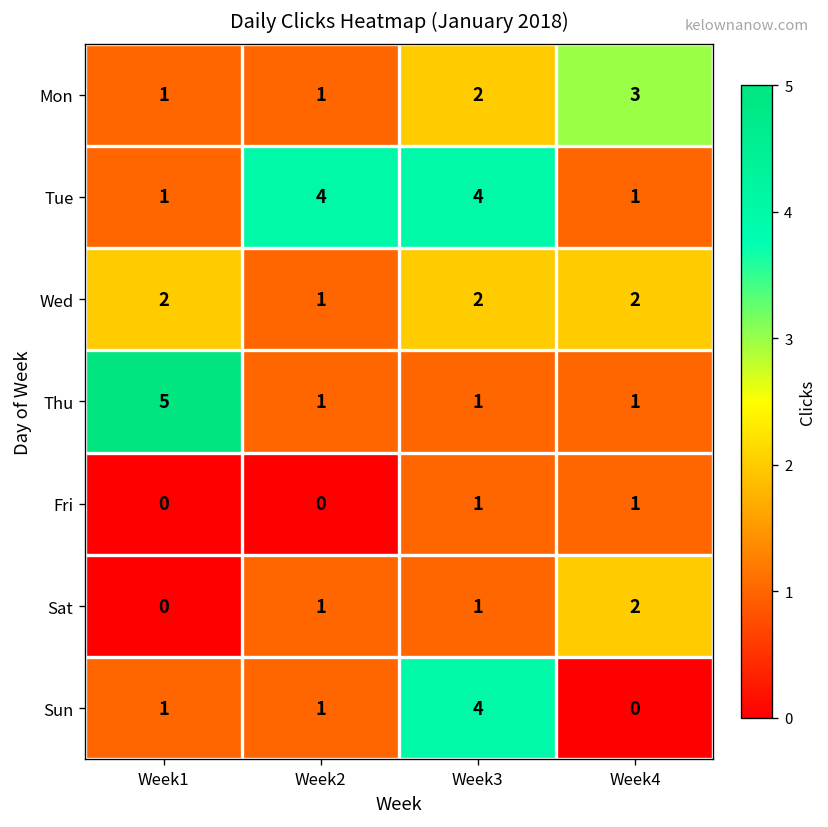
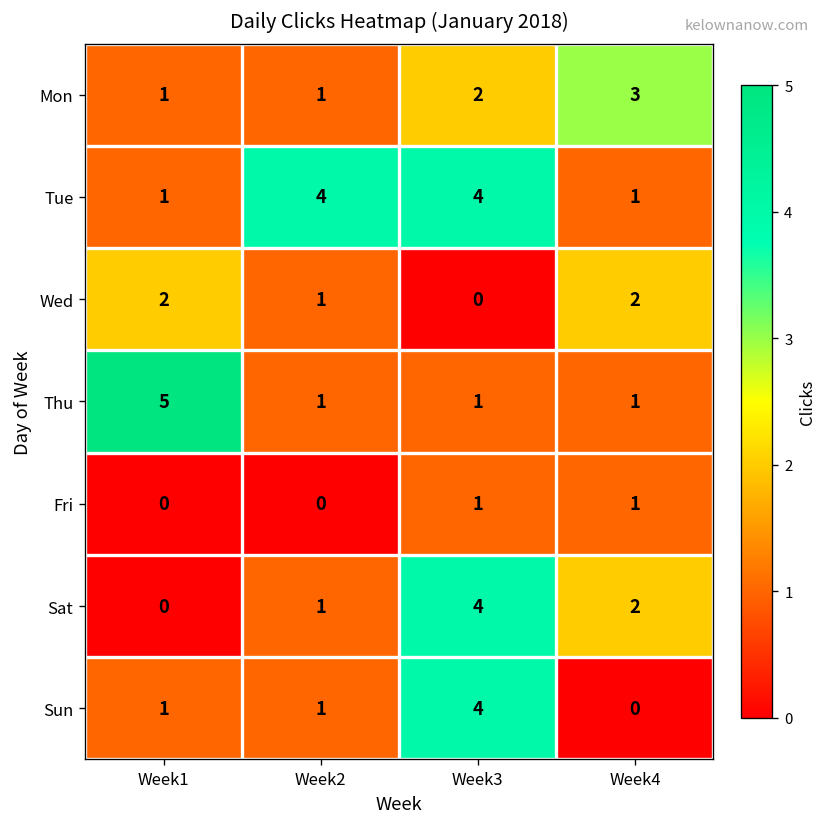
Wed, Week3: 2 -> 0
Sat, Week3: 1 -> 4
